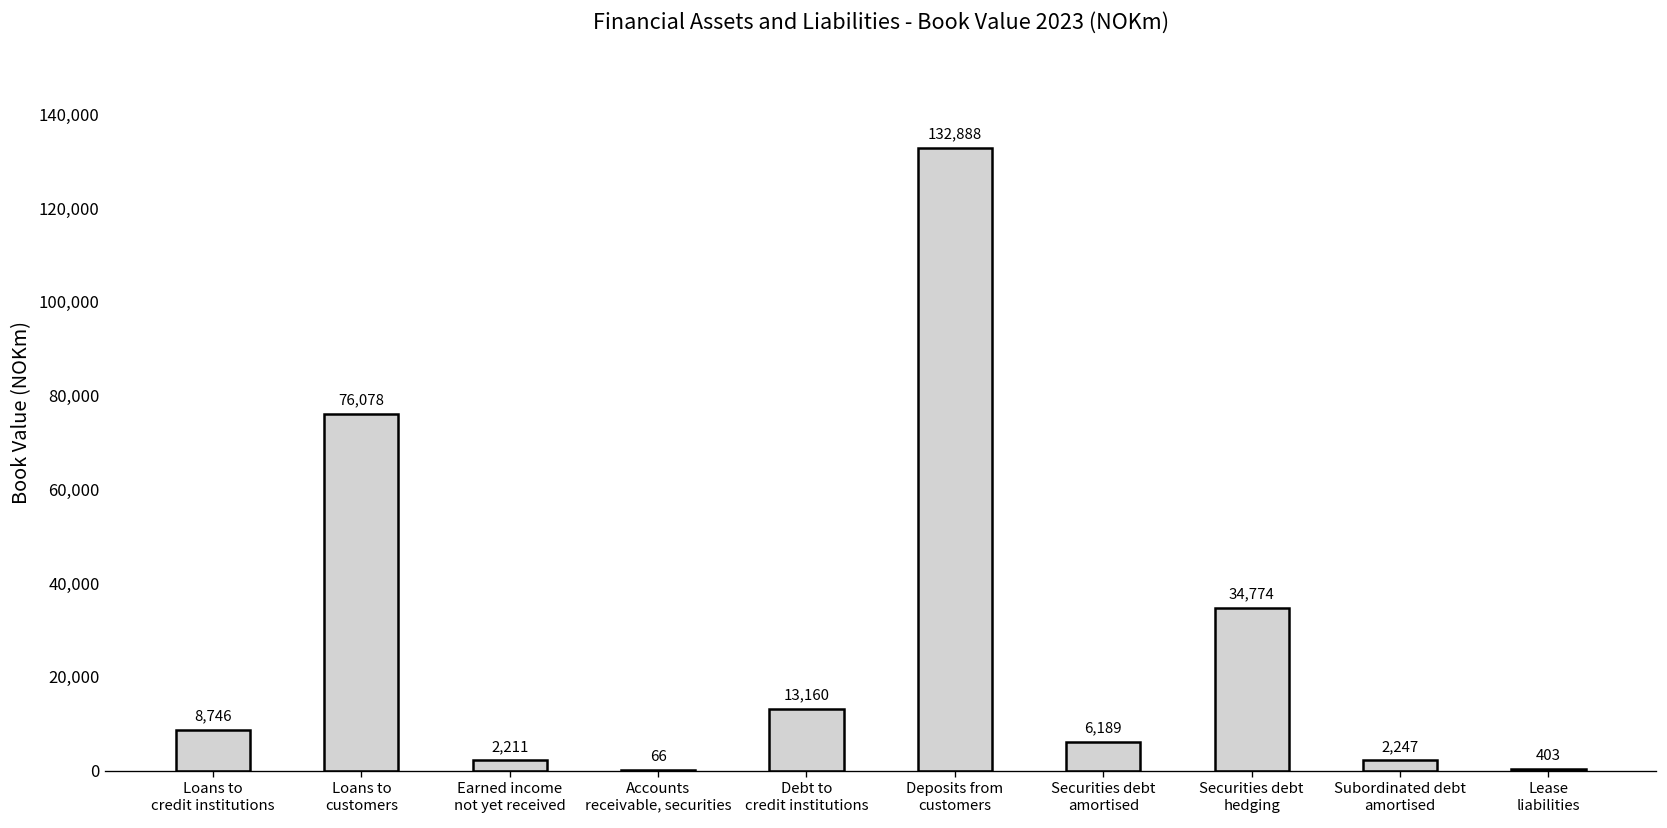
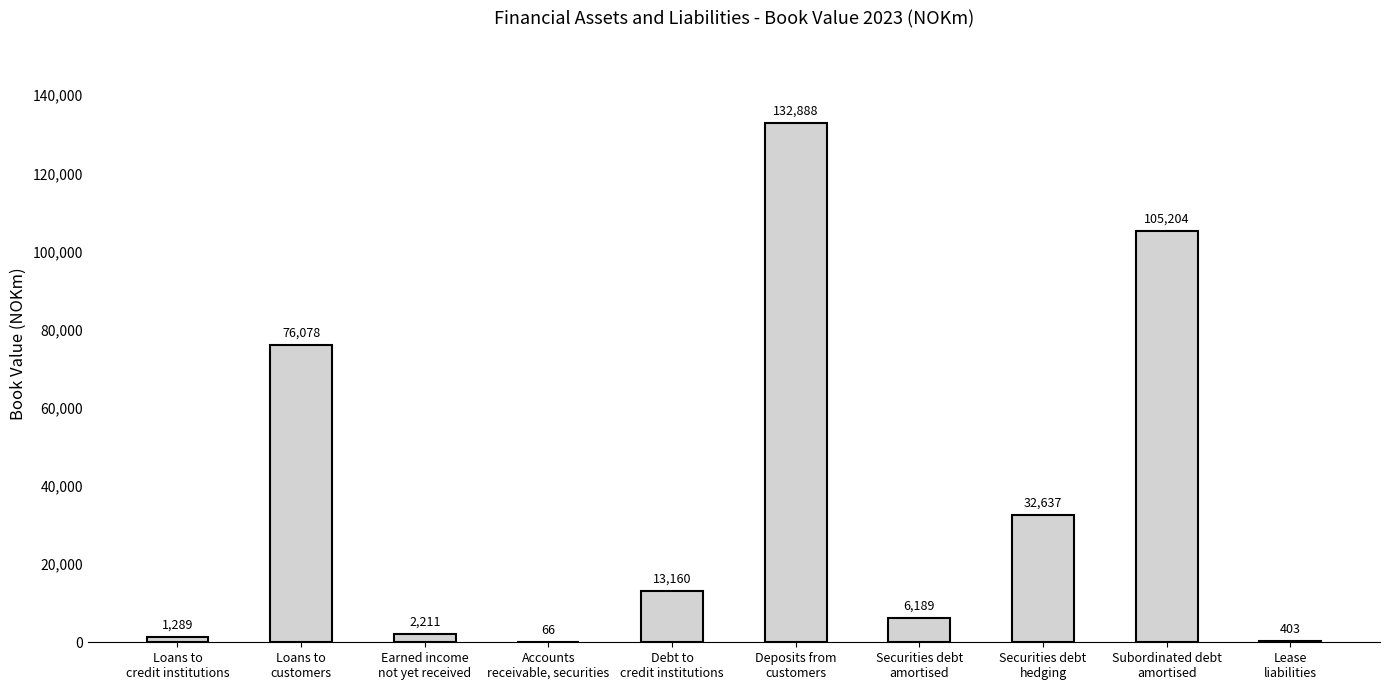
Loans to credit institutions: 8,746 -> 1,289
Securities debt hedging: 34,774 -> 32,637
Subordinated debt amortised: 2,247 -> 105,204
